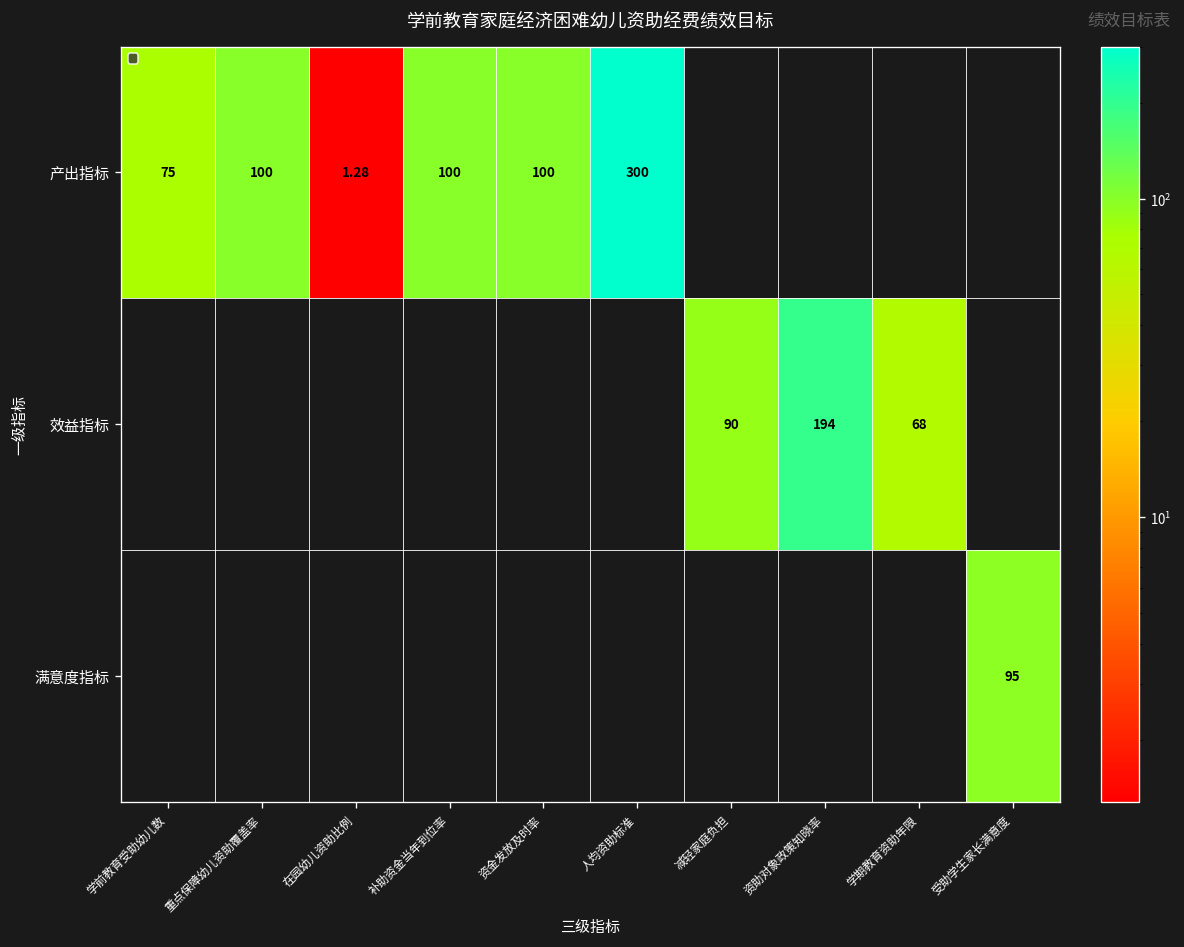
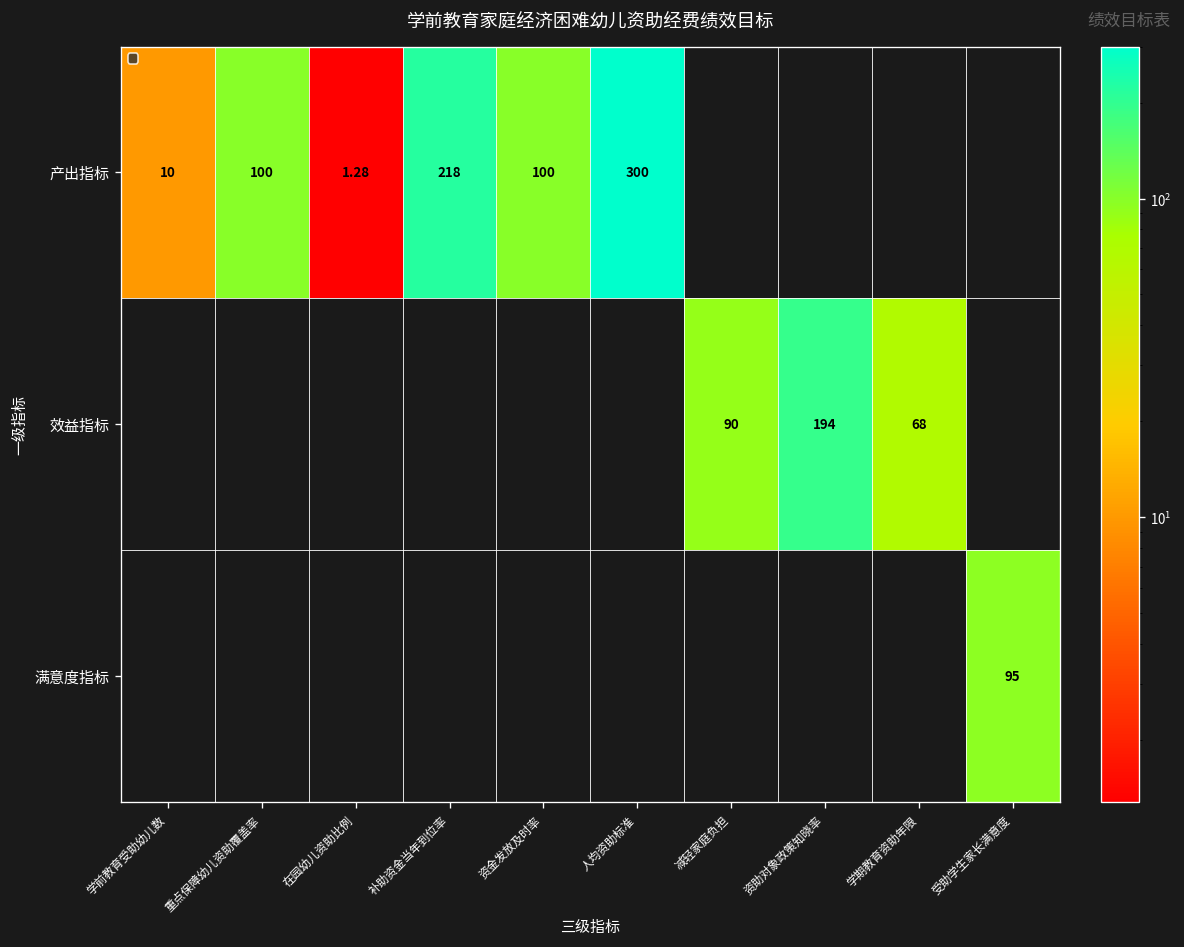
产出指标, 学前教育受助幼儿数: 75 -> 10
产出指标, 补助资金当年到位率: 100 -> 218
